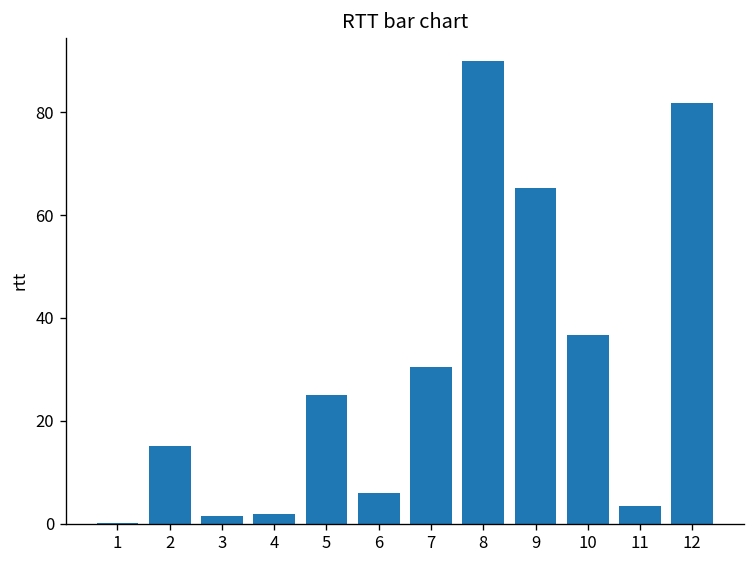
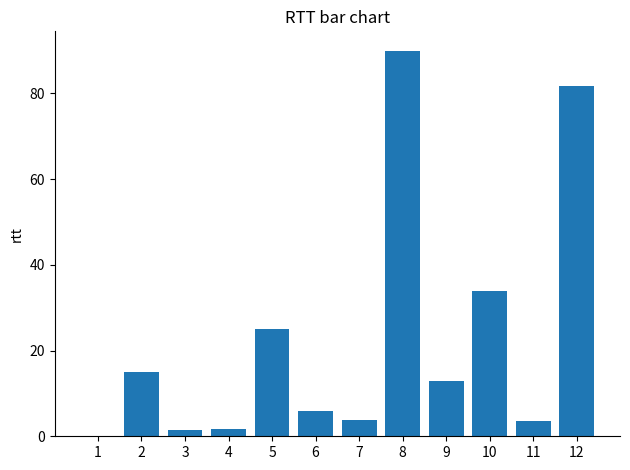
7: 30 -> 4
9: 65 -> 13
10: 37 -> 34
